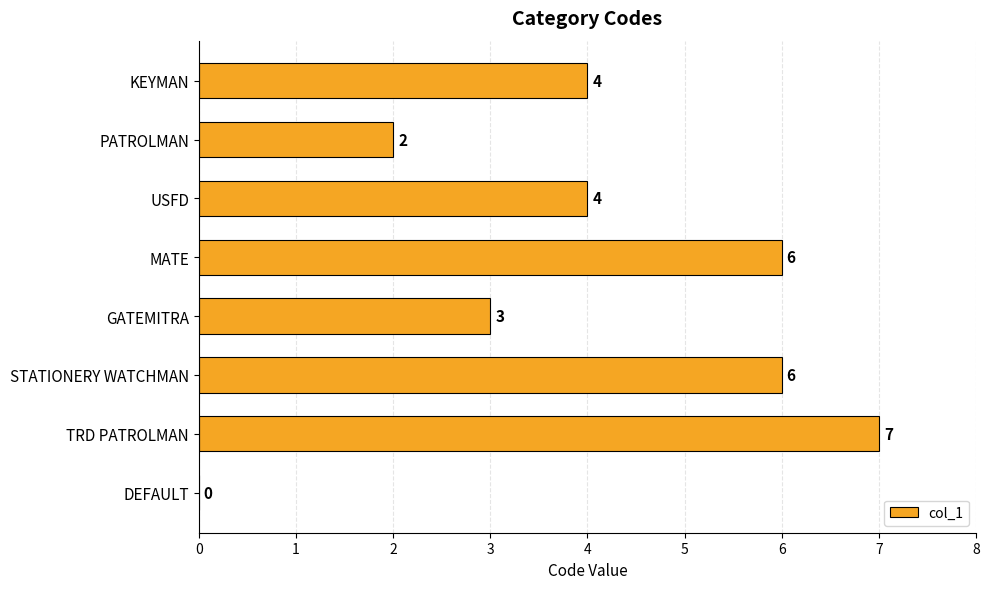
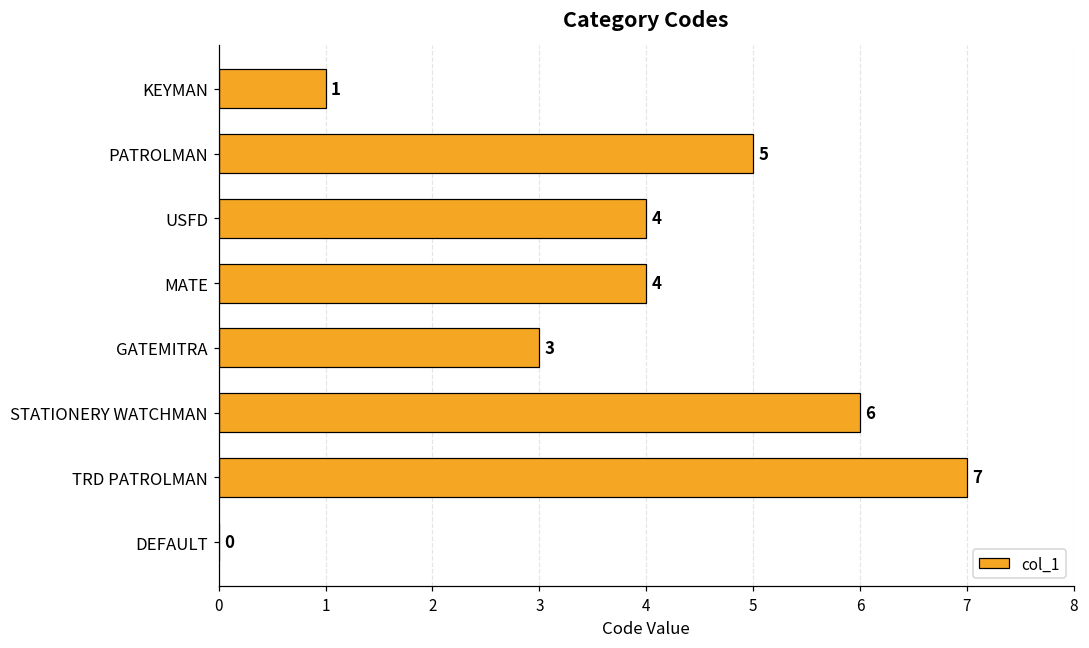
KEYMAN: 4 -> 1
PATROLMAN: 2 -> 5
MATE: 6 -> 4
